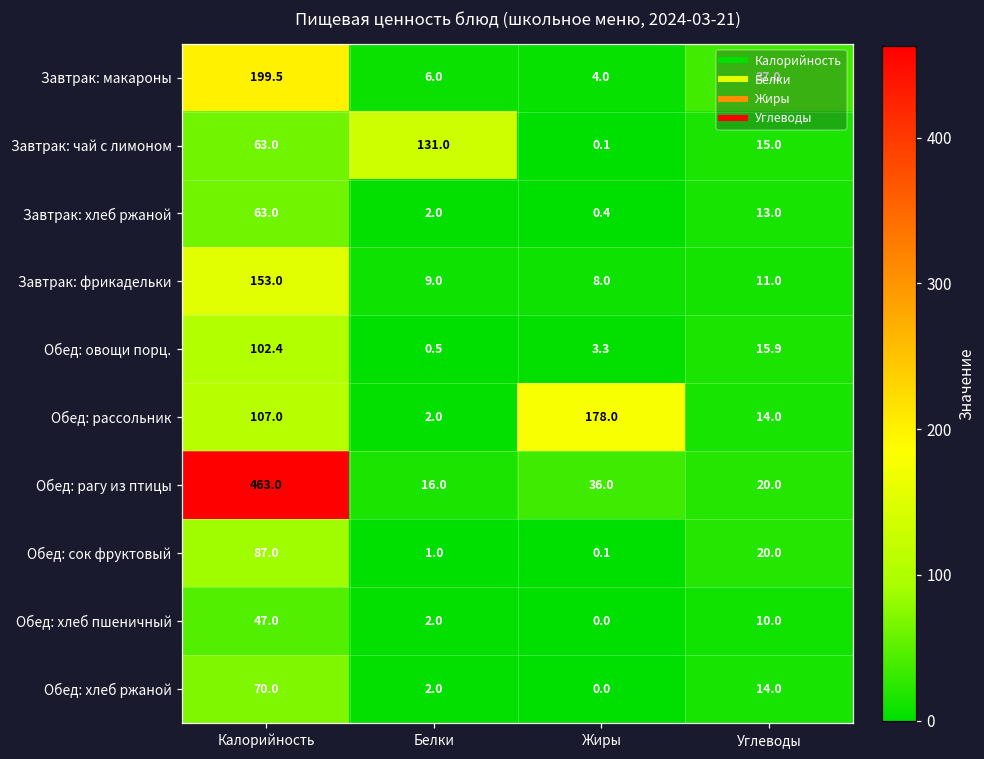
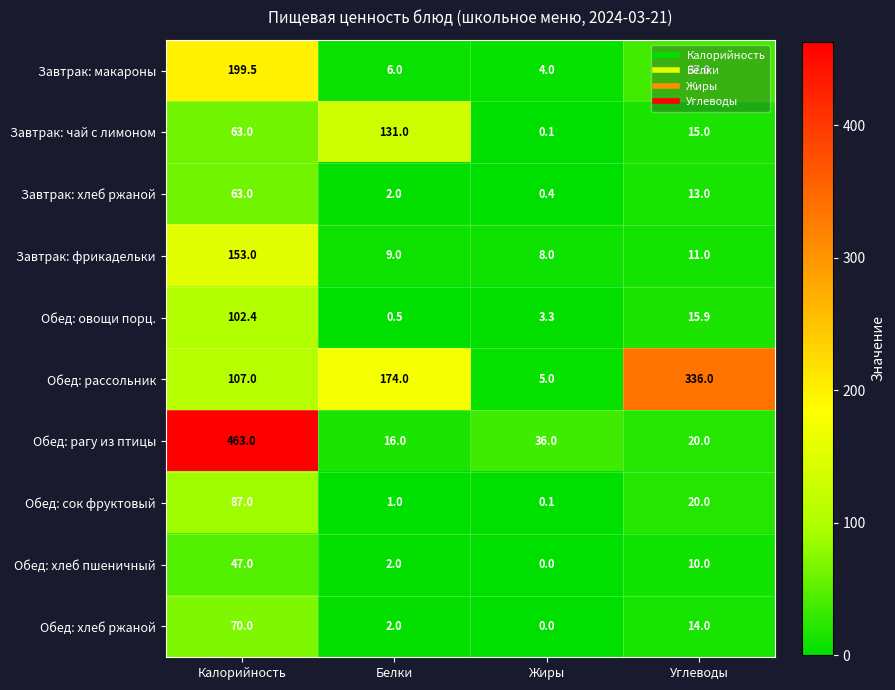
Обед: рассольник, Белки: 2.0 -> 174.0
Обед: рассольник, Жиры: 178.0 -> 5.0
Обед: рассольник, Углеводы: 14.0 -> 336.0
